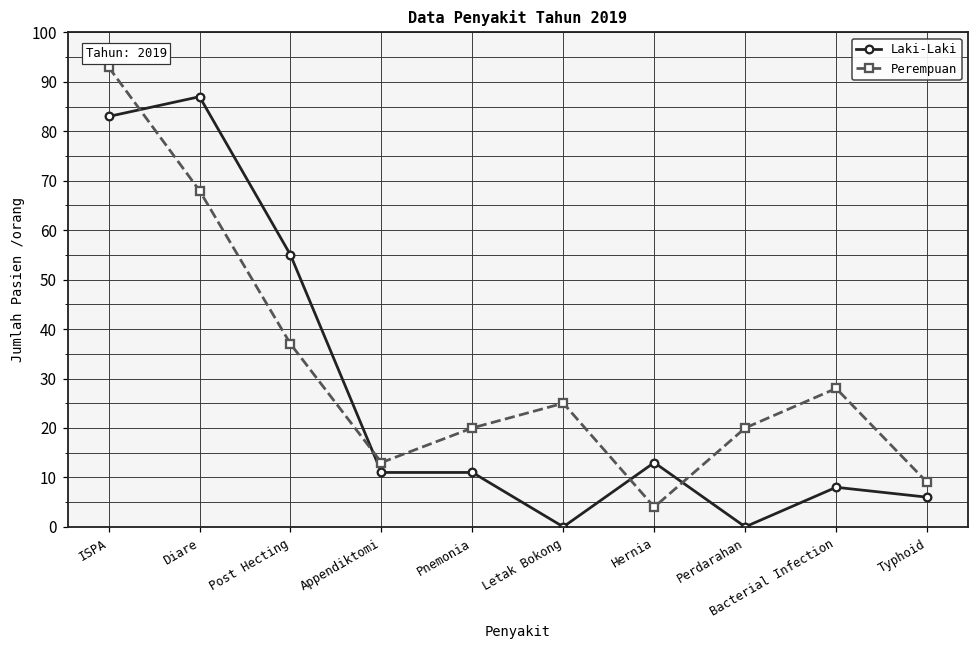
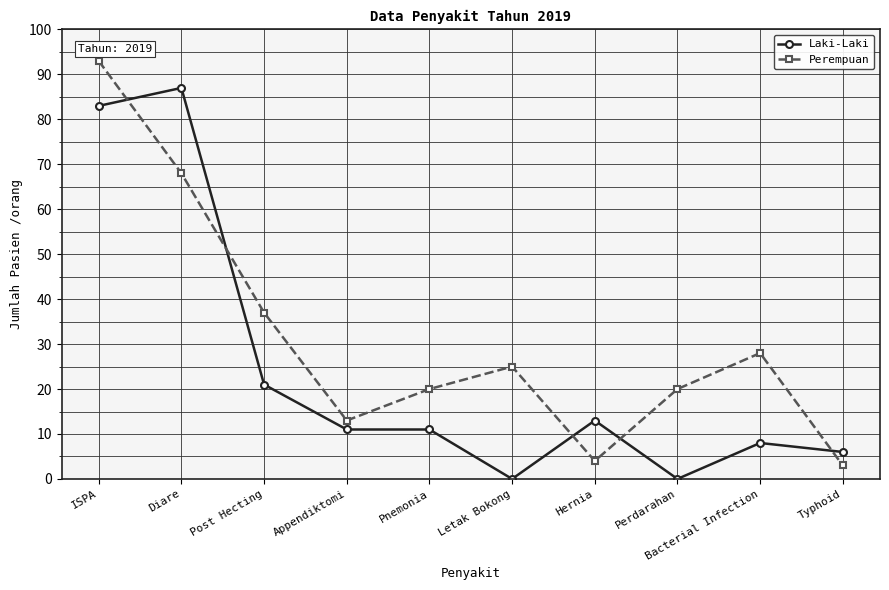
Laki-Laki, Post Hecting: 55 -> 21
Perempuan, Typhoid: 9 -> 3
